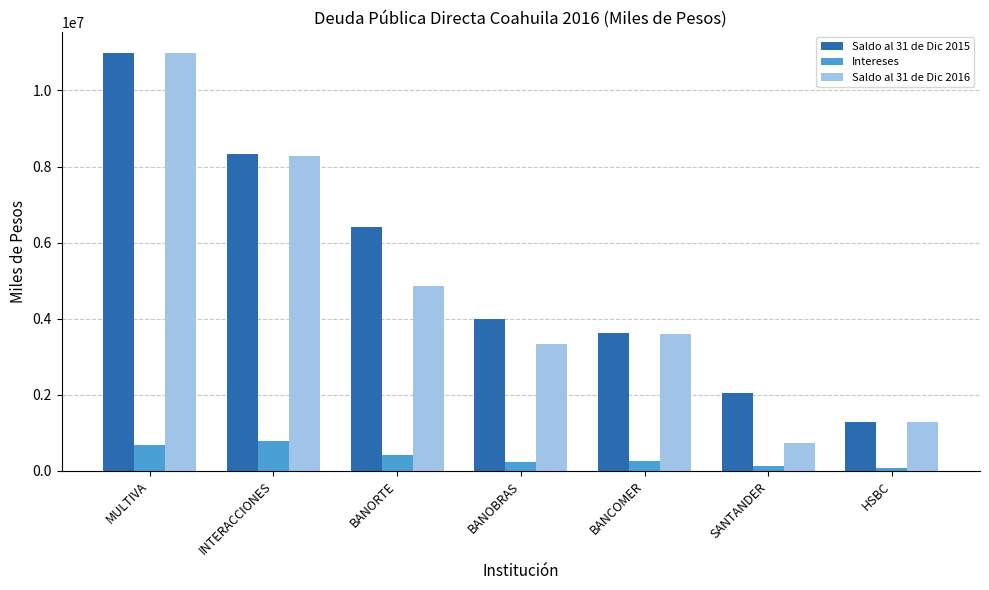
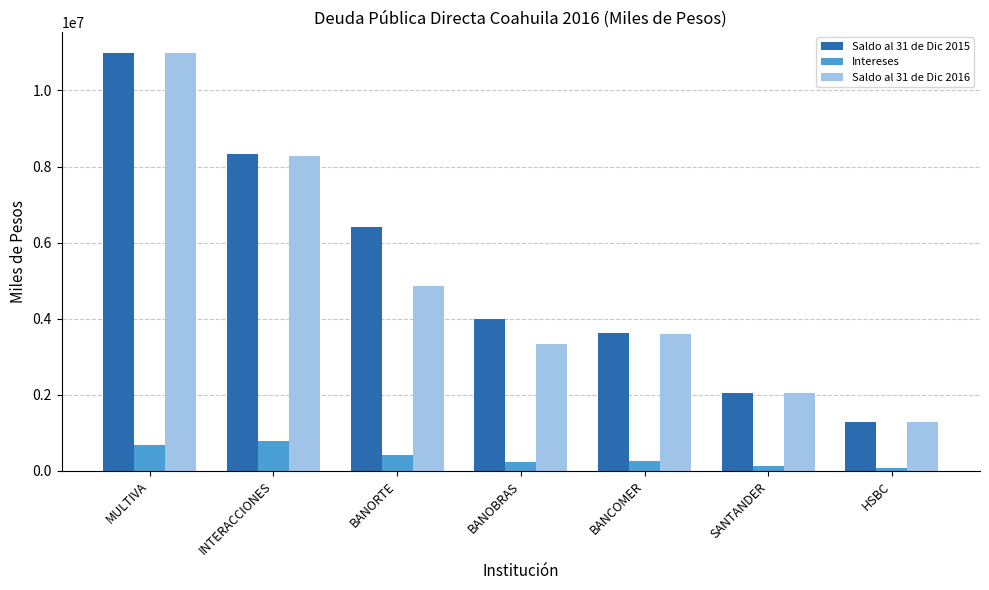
Saldo al 31 de Dic 2016, SANTANDER: 700000 -> 2000000
